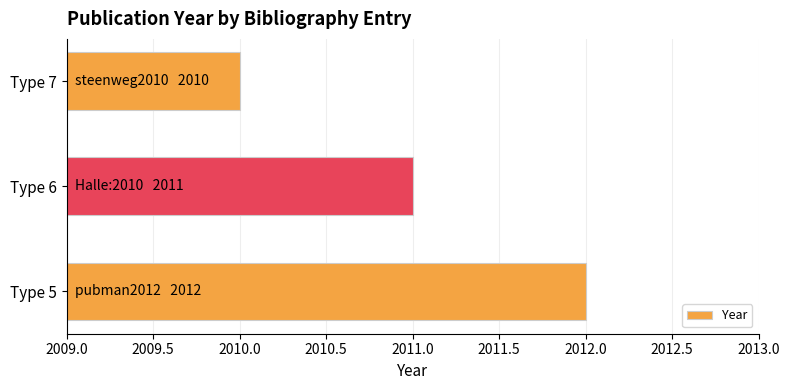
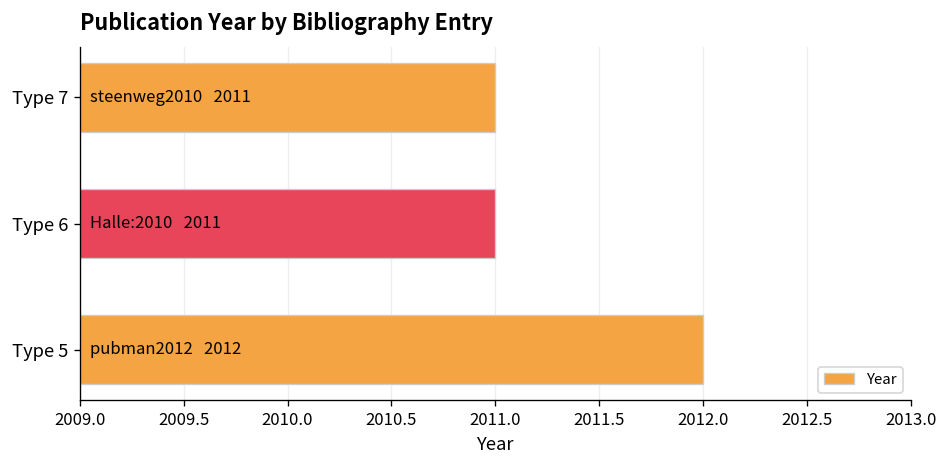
Type 7: 2010 -> 2011
